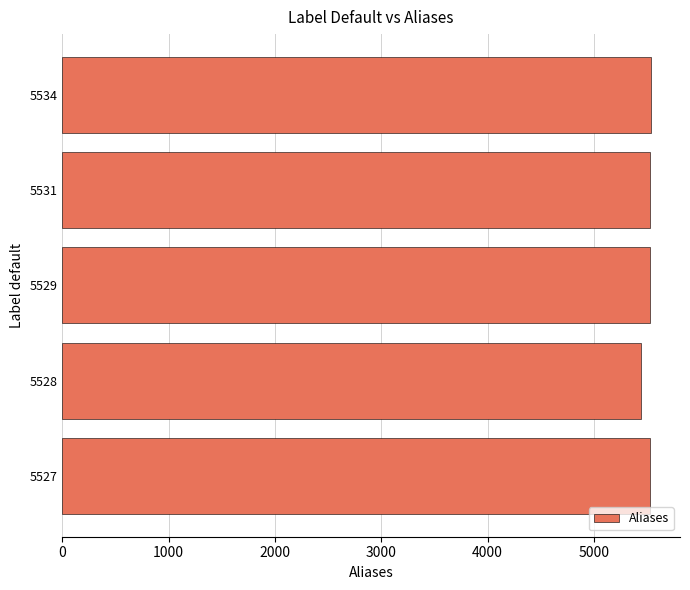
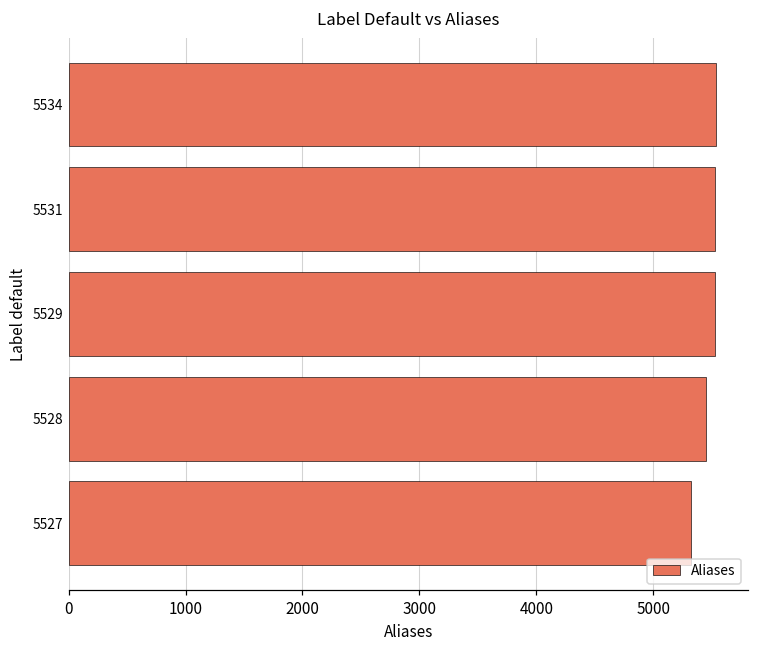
5527: 5530 -> 5320
